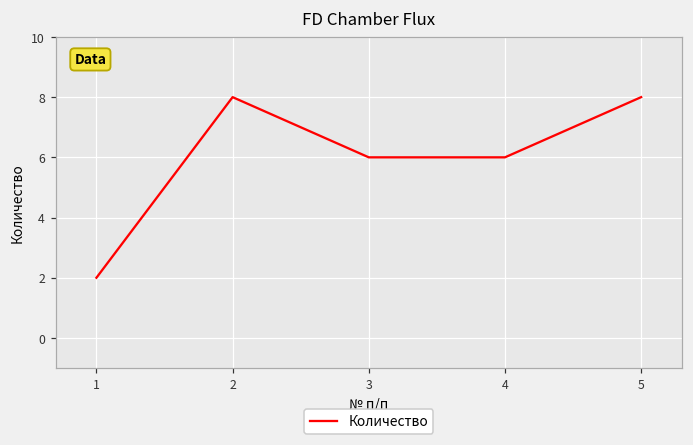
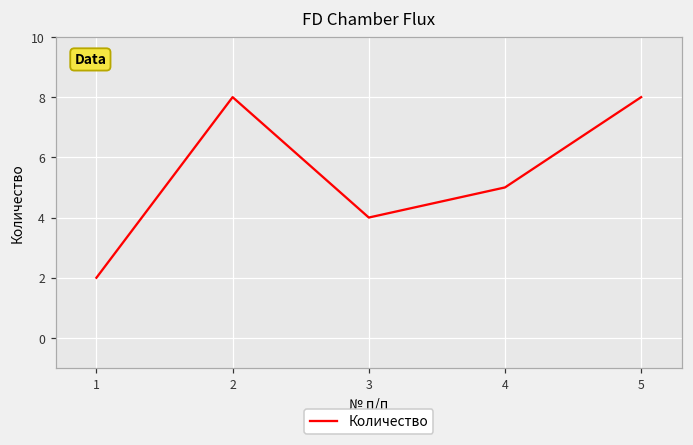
3: 6 -> 4
4: 6 -> 5
